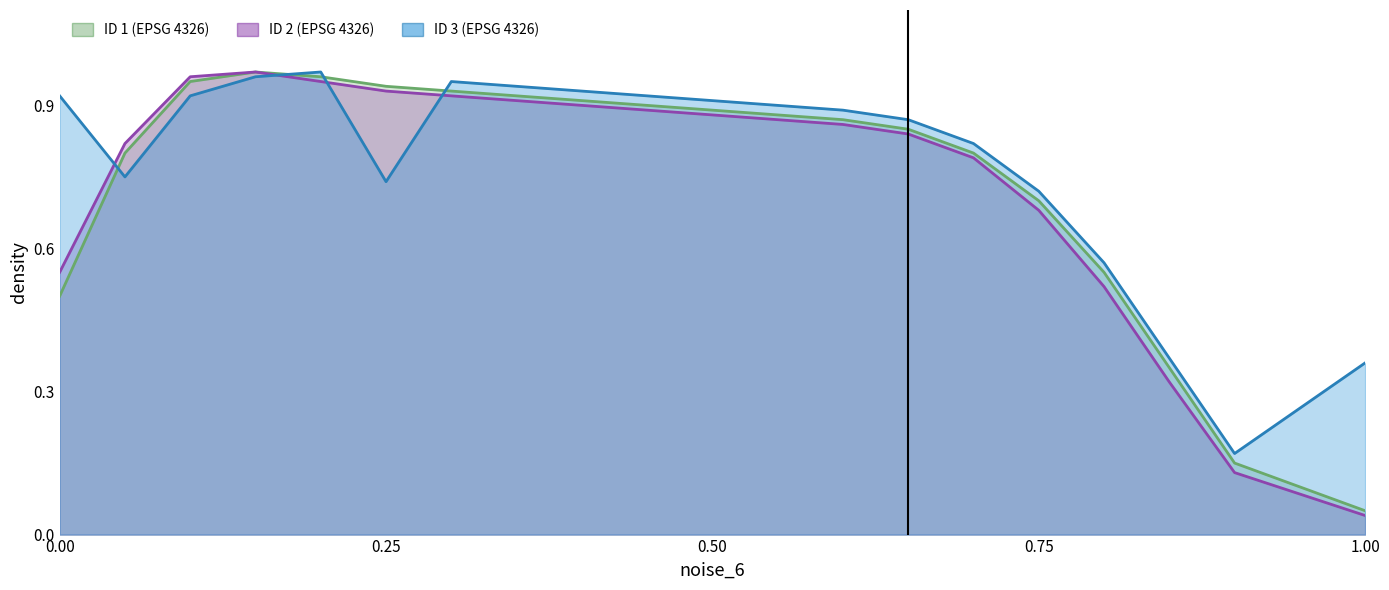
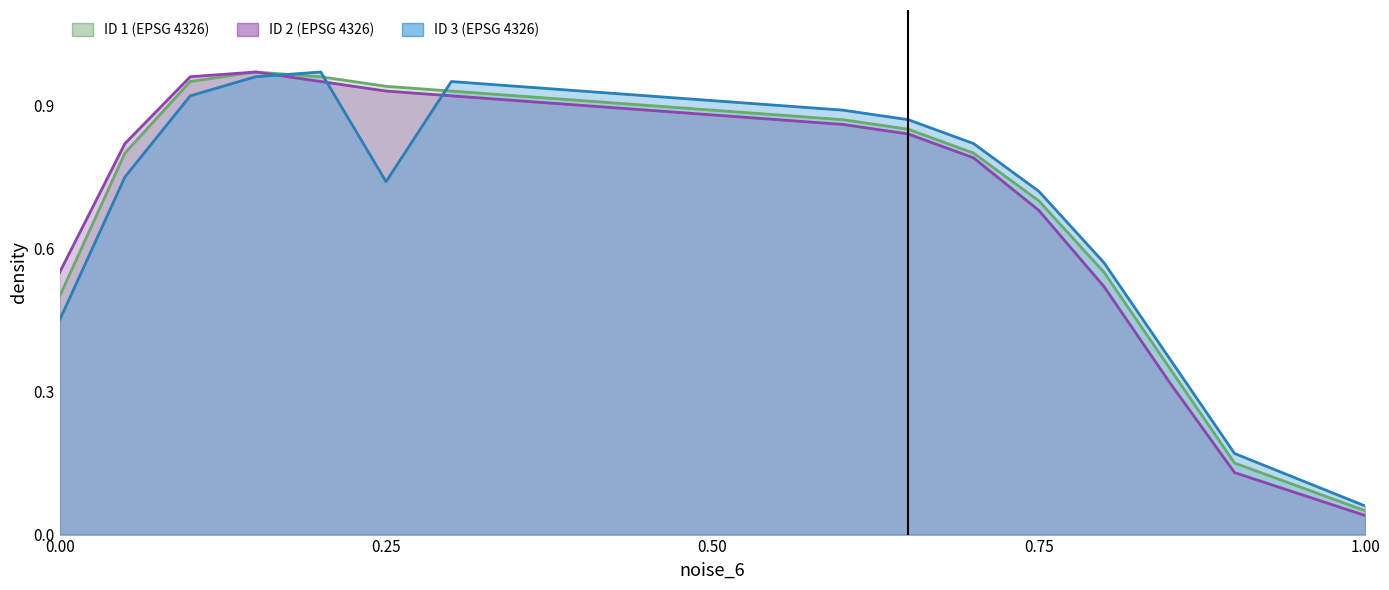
ID 3 (EPSG 4326), 0.00: 0.92 -> 0.45
ID 3 (EPSG 4326), 1.00: 0.36 -> 0.06
